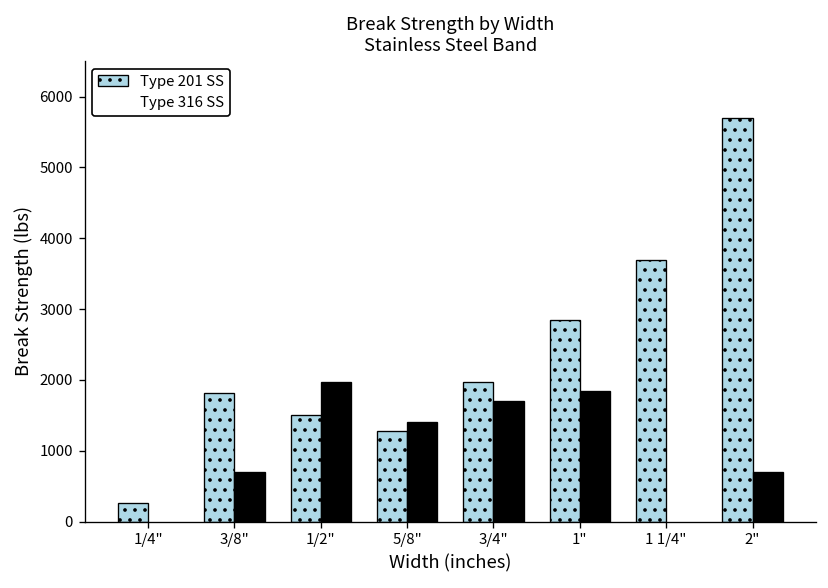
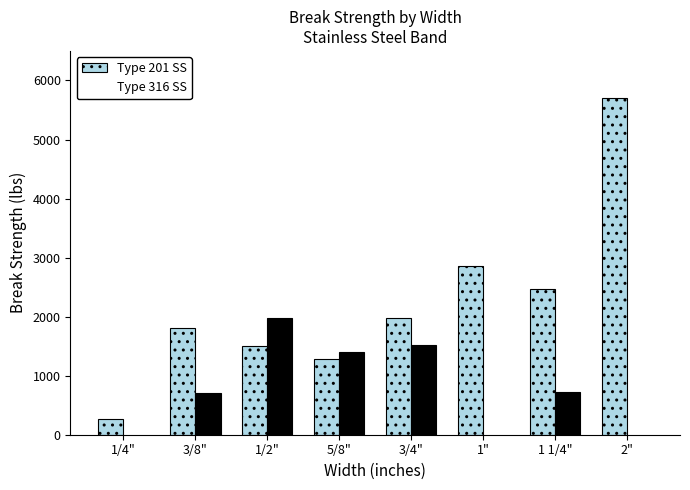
Type 316 SS, 3/4": 1700 -> 1500
Type 316 SS, 1": 1800 -> 0
Type 201 SS, 1 1/4": 3700 -> 2500
Type 316 SS, 1 1/4": 0 -> 700
Type 316 SS, 2": 700 -> 0
